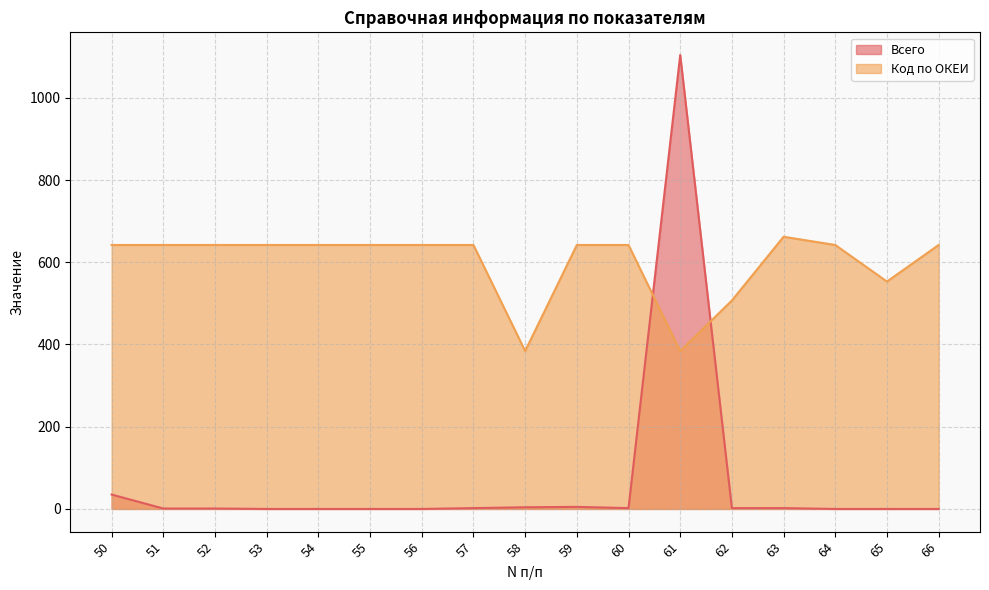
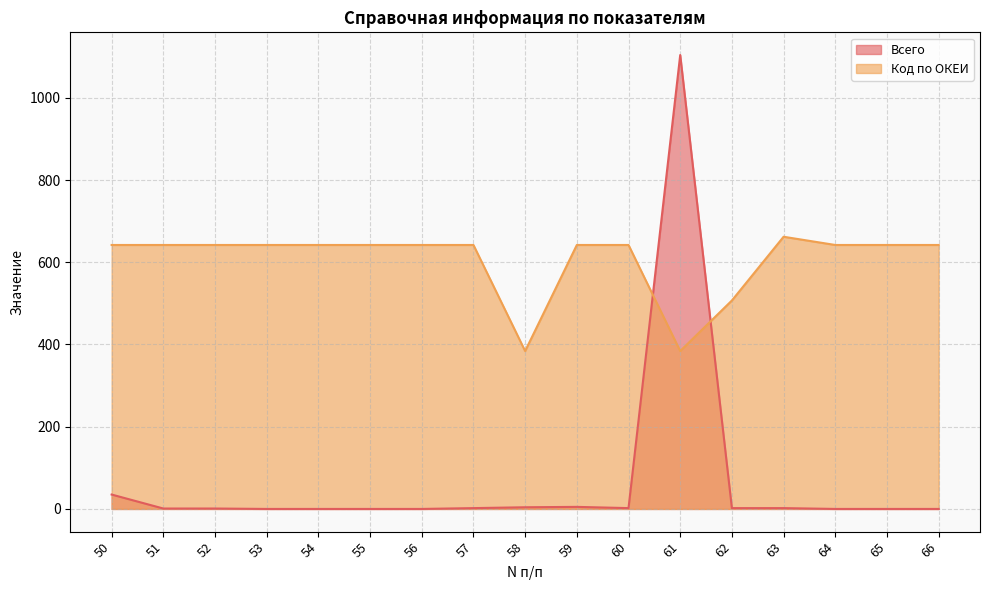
Код по ОКЕИ, 65: 550 -> 640
